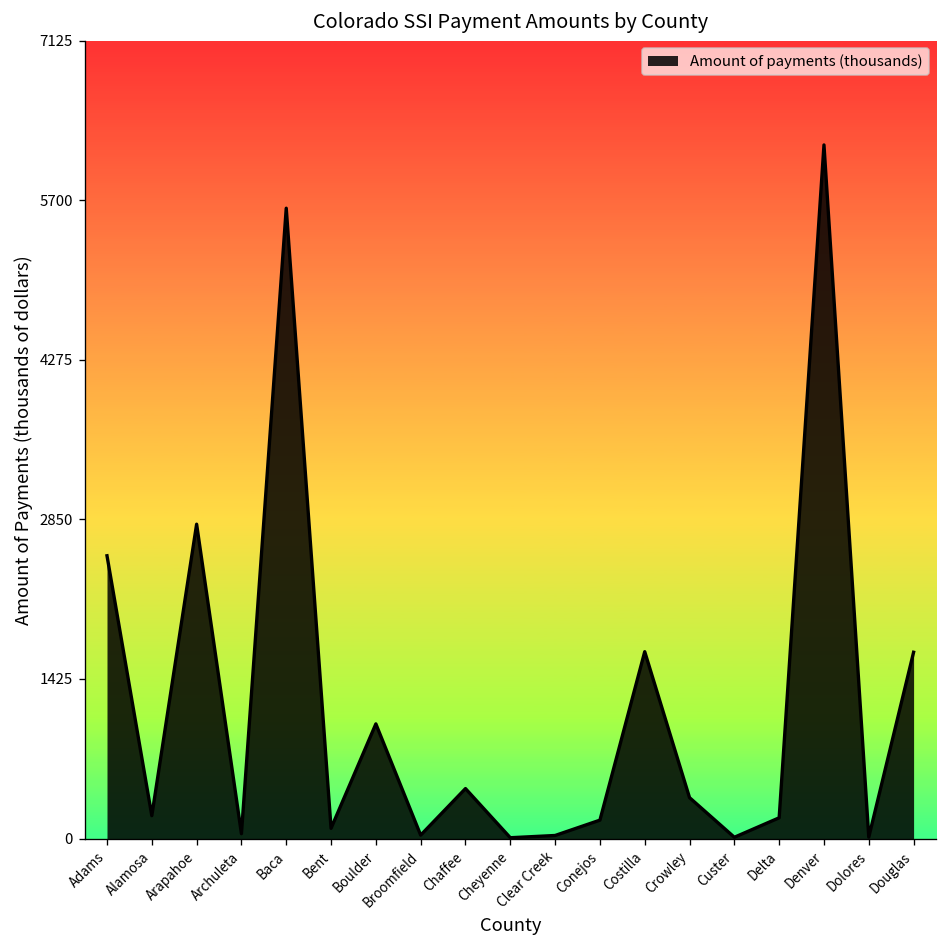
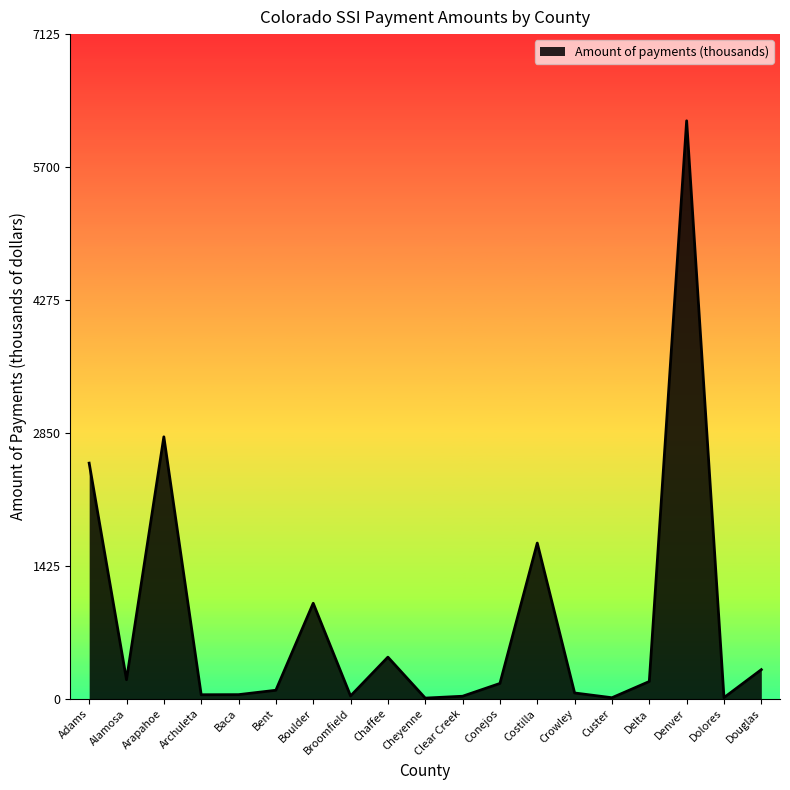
Baca: 5600 -> 0
Crowley: 400 -> 100
Douglas: 1700 -> 300
